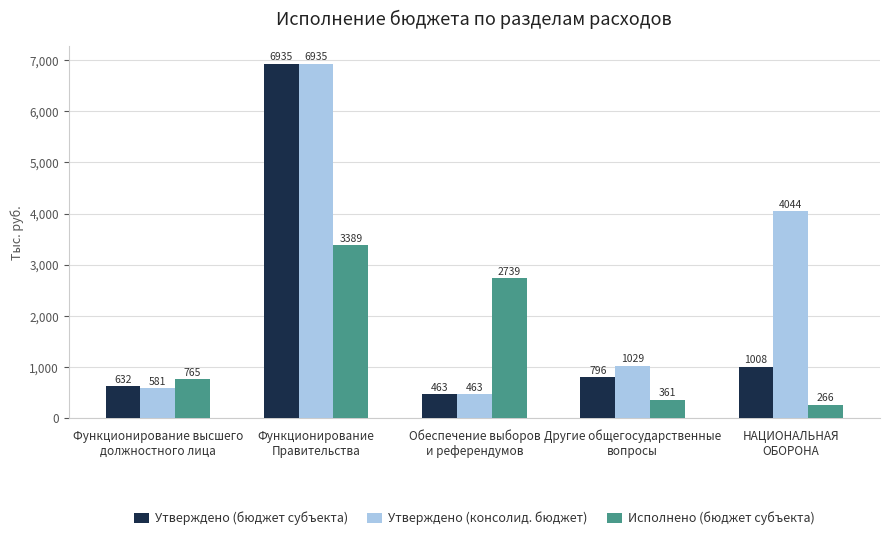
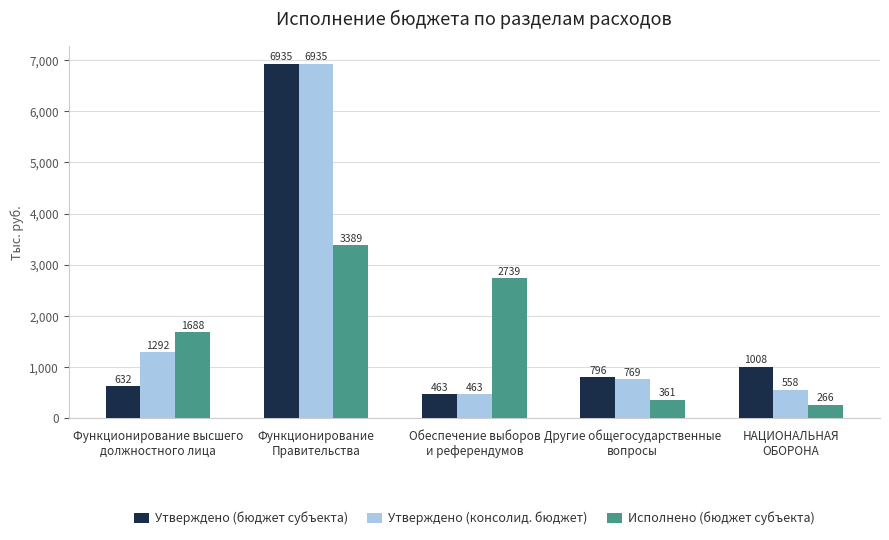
Утверждено (консолид. бюджет), Функционирование высшего должностного лица: 581 -> 1292
Исполнено (бюджет субъекта), Функционирование высшего должностного лица: 765 -> 1688
Утверждено (консолид. бюджет), Другие общегосударственные вопросы: 1029 -> 769
Утверждено (консолид. бюджет), НАЦИОНАЛЬНАЯ ОБОРОНА: 4044 -> 558
